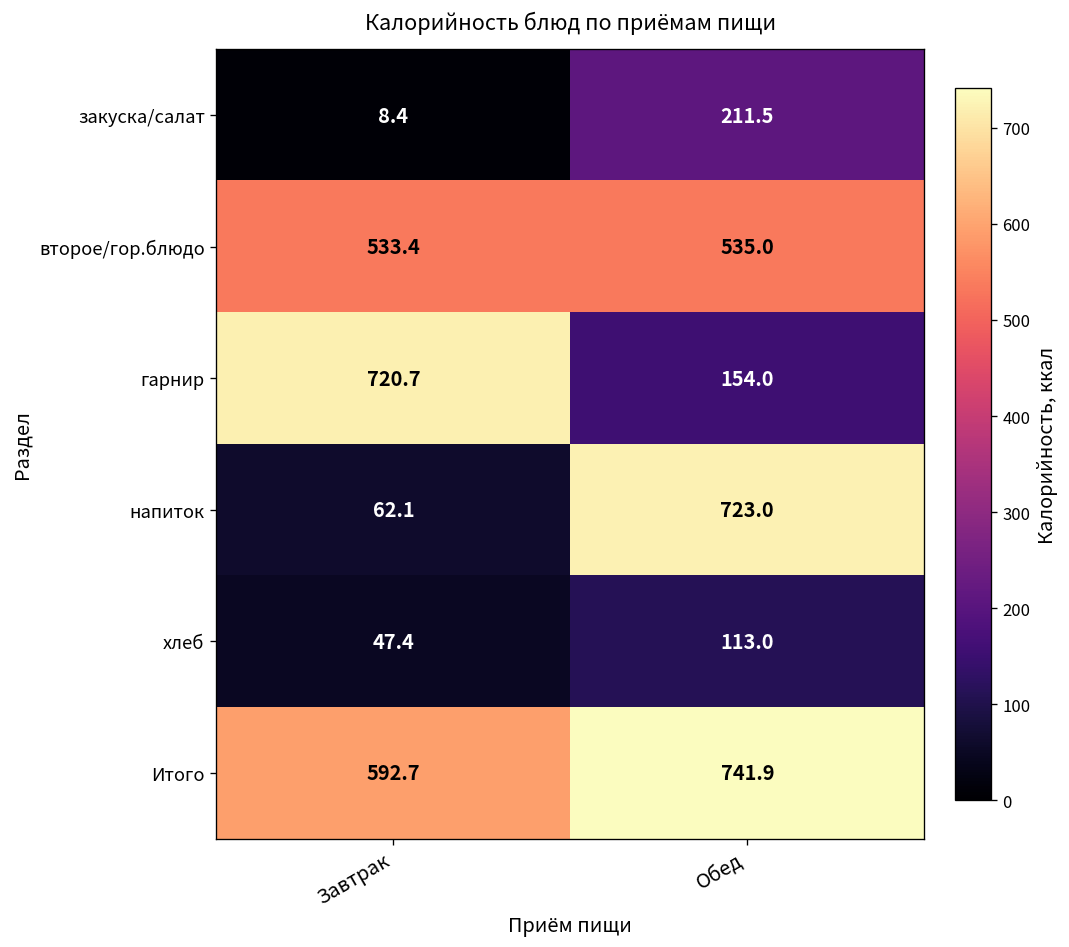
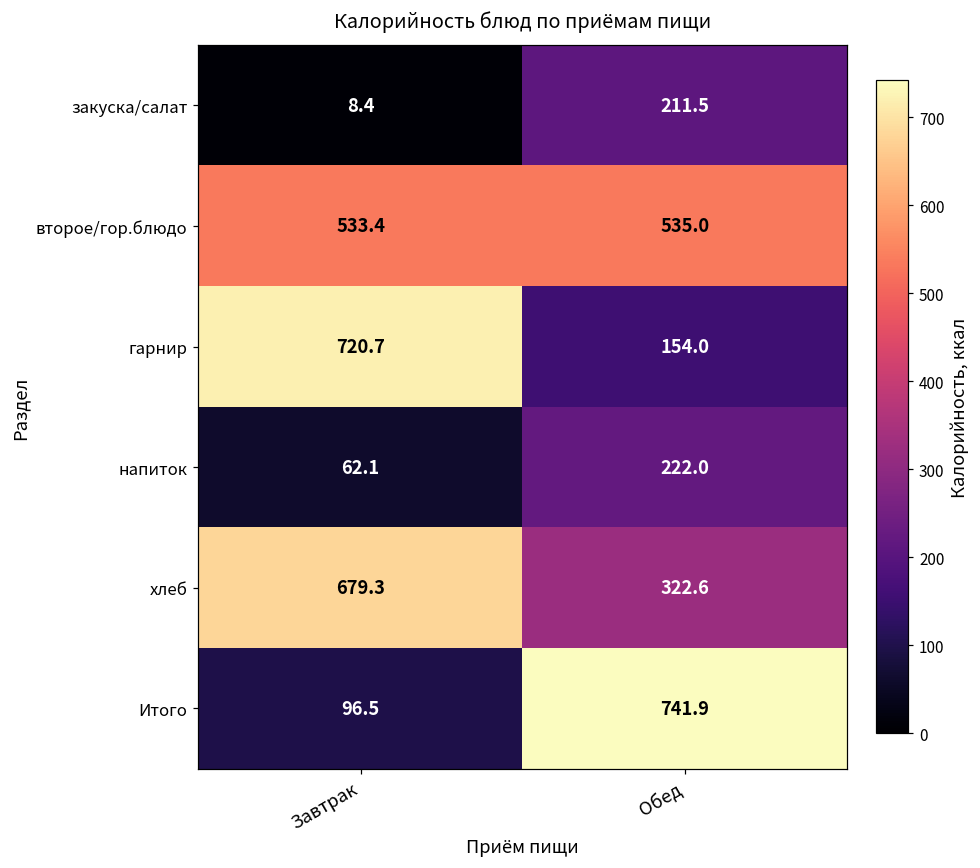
напиток, Обед: 723.0 -> 222.0
хлеб, Завтрак: 47.4 -> 679.3
хлеб, Обед: 113.0 -> 322.6
Итого, Завтрак: 592.7 -> 96.5
